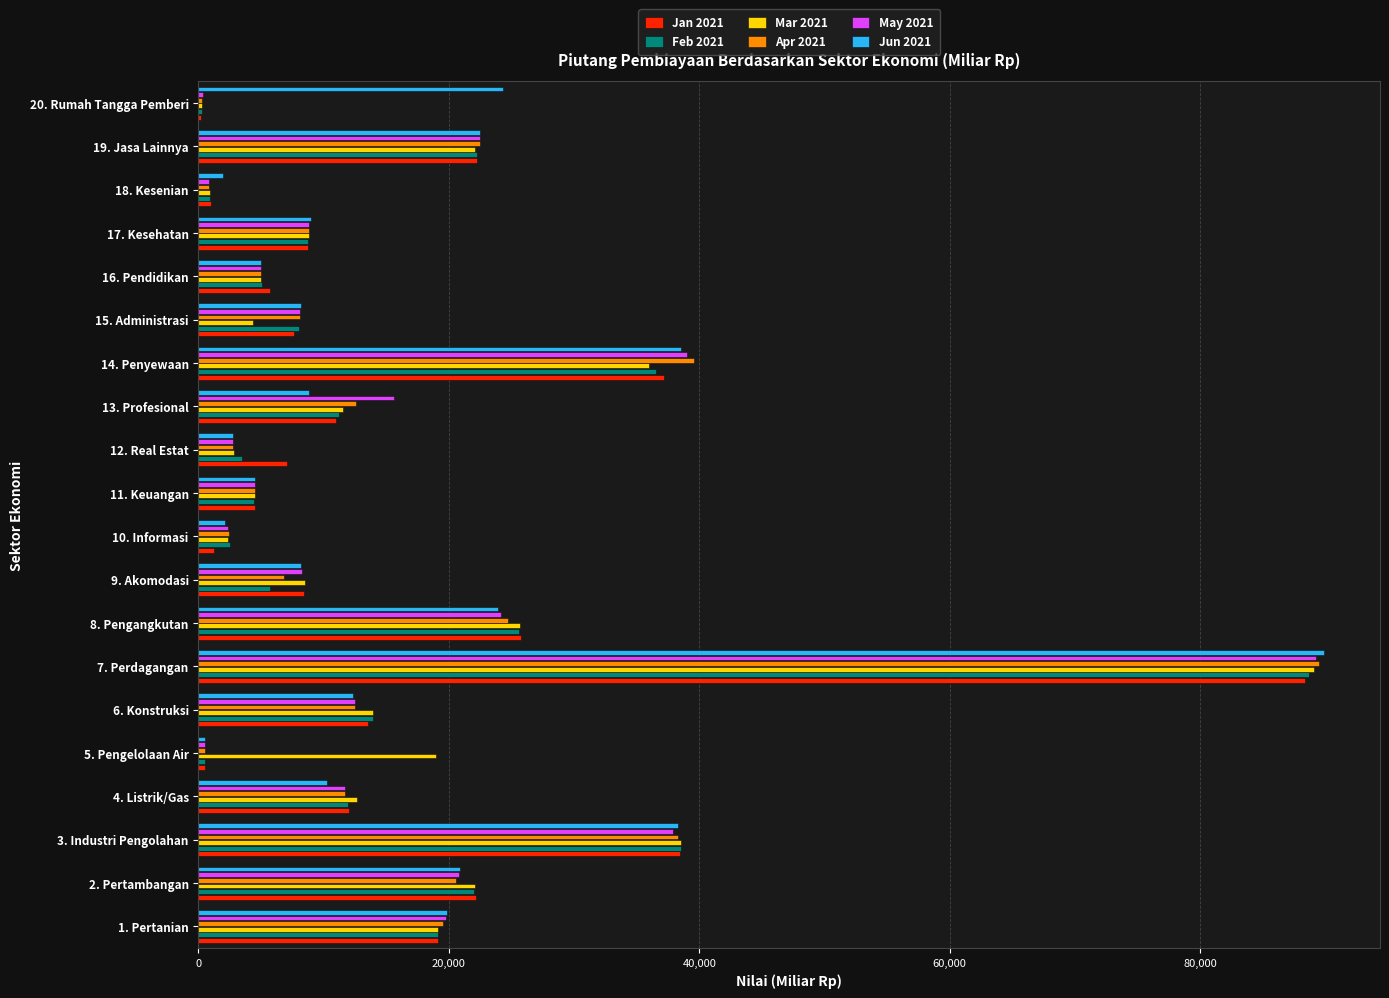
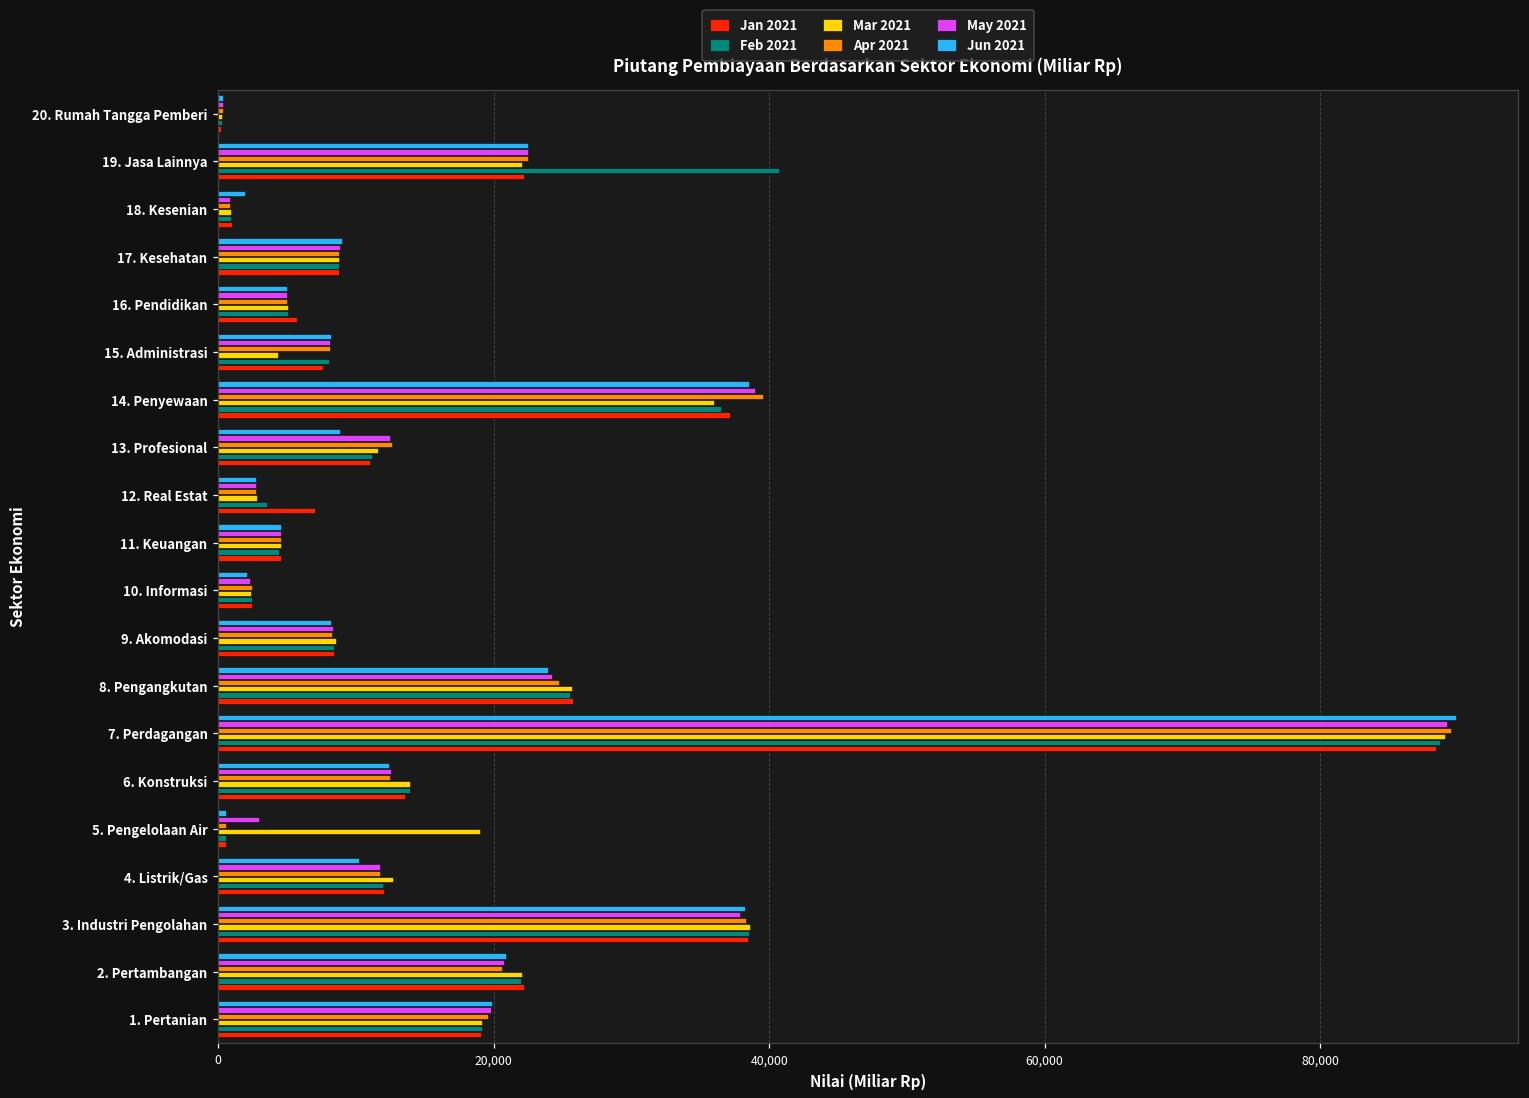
Jun 2021, 20. Rumah Tangga Pemberi: 24,300 -> 400
Feb 2021, 19. Jasa Lainnya: 22,300 -> 40,700
May 2021, 13. Profesional: 15,700 -> 12,500
Jan 2021, 10. Informasi: 1,300 -> 2,400
Apr 2021, 9. Akomodasi: 6,900 -> 8,200
Feb 2021, 9. Akomodasi: 5,700 -> 8,400
May 2021, 5. Pengelolaan Air: 600 -> 2,900
